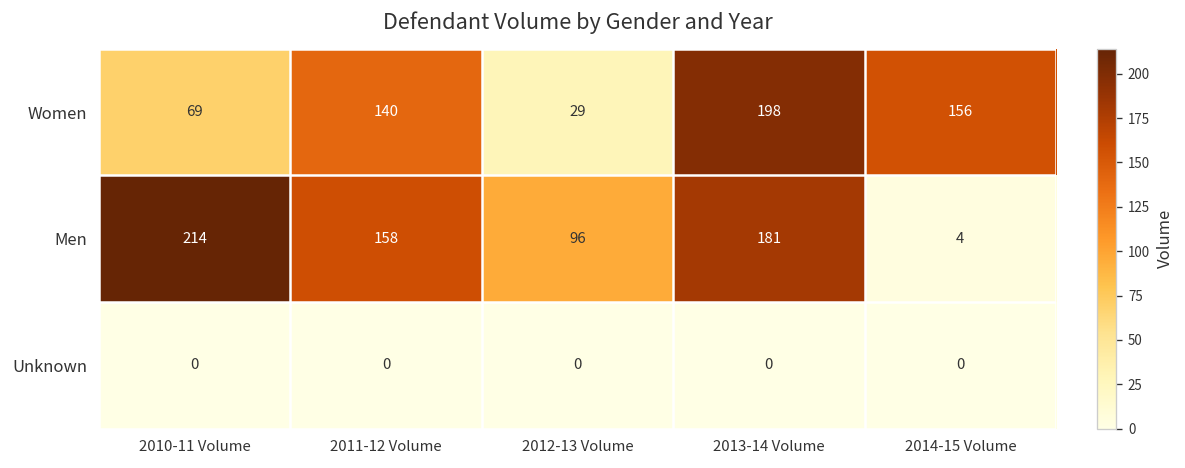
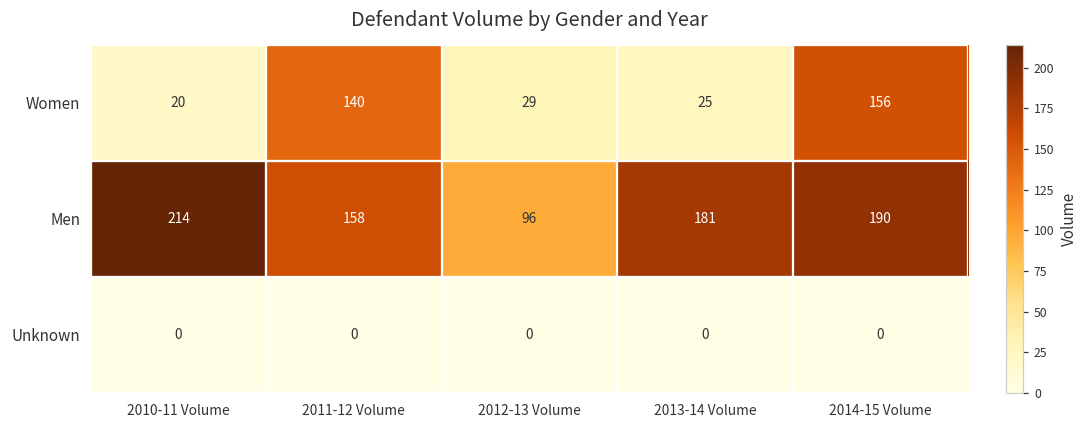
Women, 2010-11 Volume: 69 -> 20
Women, 2013-14 Volume: 198 -> 25
Men, 2014-15 Volume: 4 -> 190
